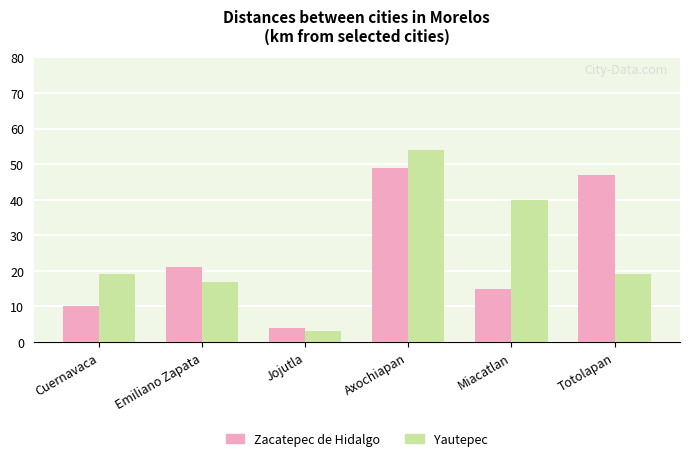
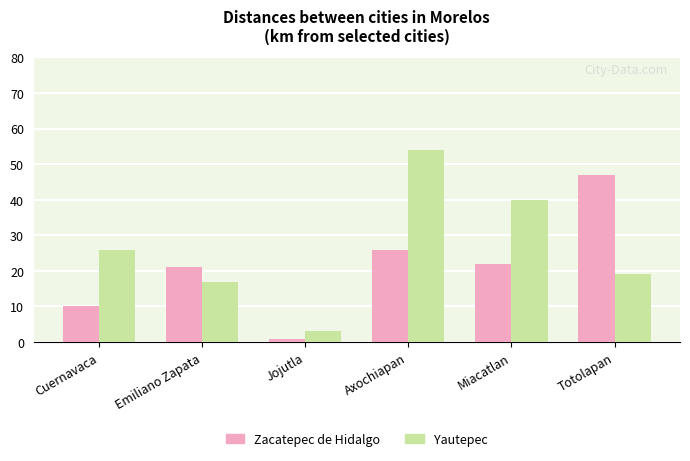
Yautepec, Cuernavaca: 19 -> 26
Zacatepec de Hidalgo, Jojutla: 4 -> 1
Zacatepec de Hidalgo, Axochiapan: 49 -> 26
Zacatepec de Hidalgo, Miacatlan: 15 -> 22
